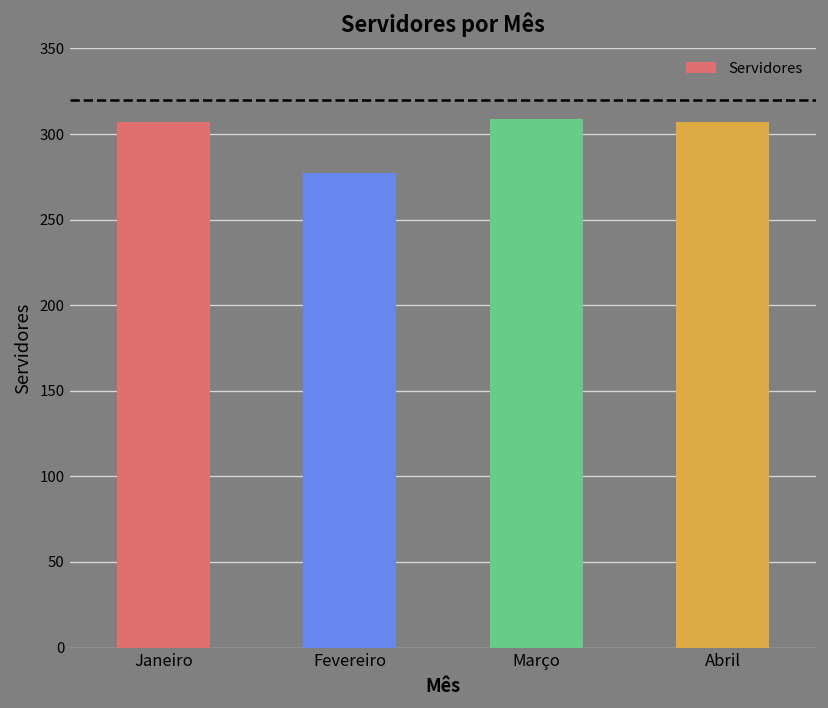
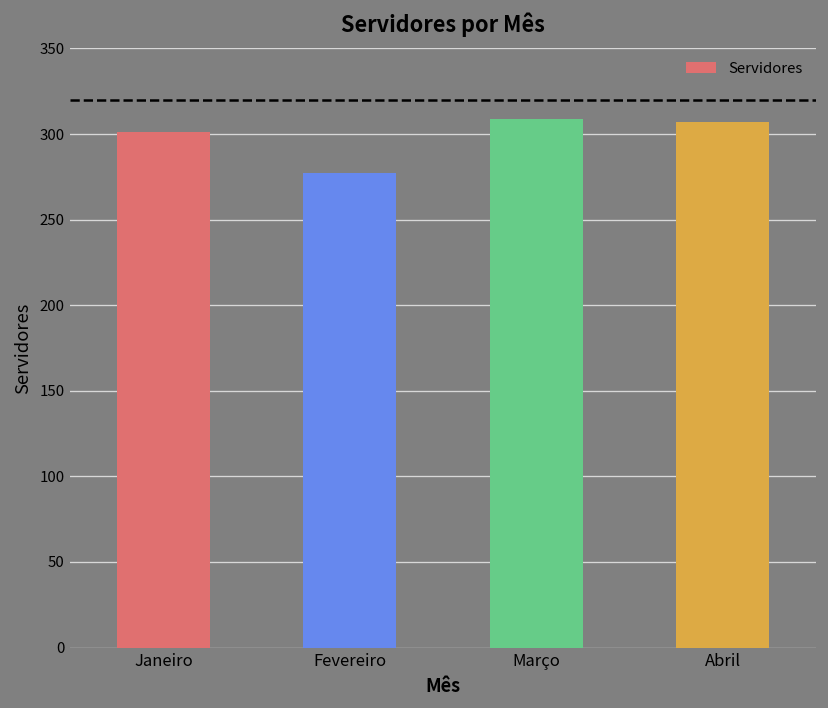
Janeiro: 307 -> 301
